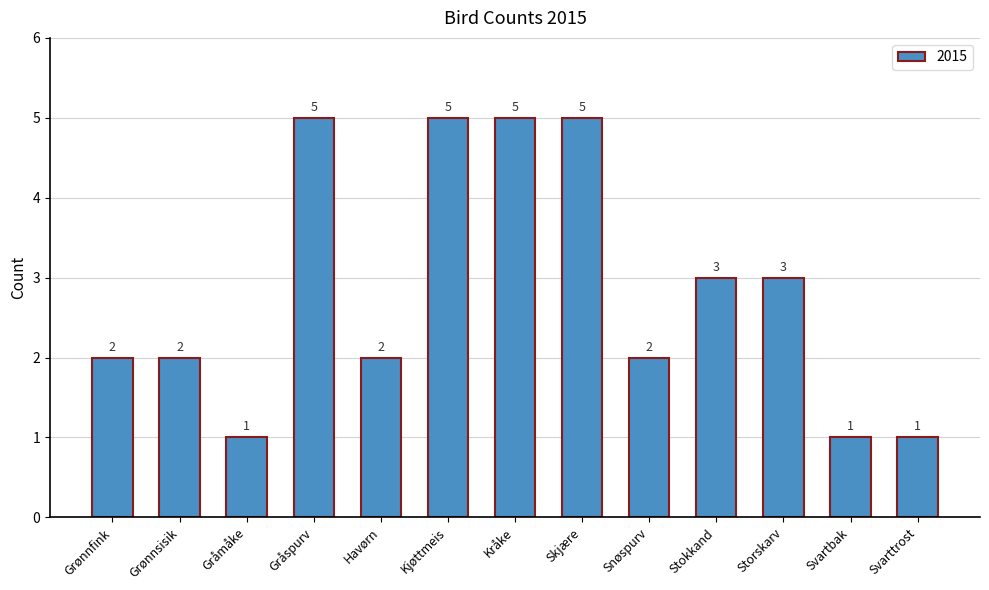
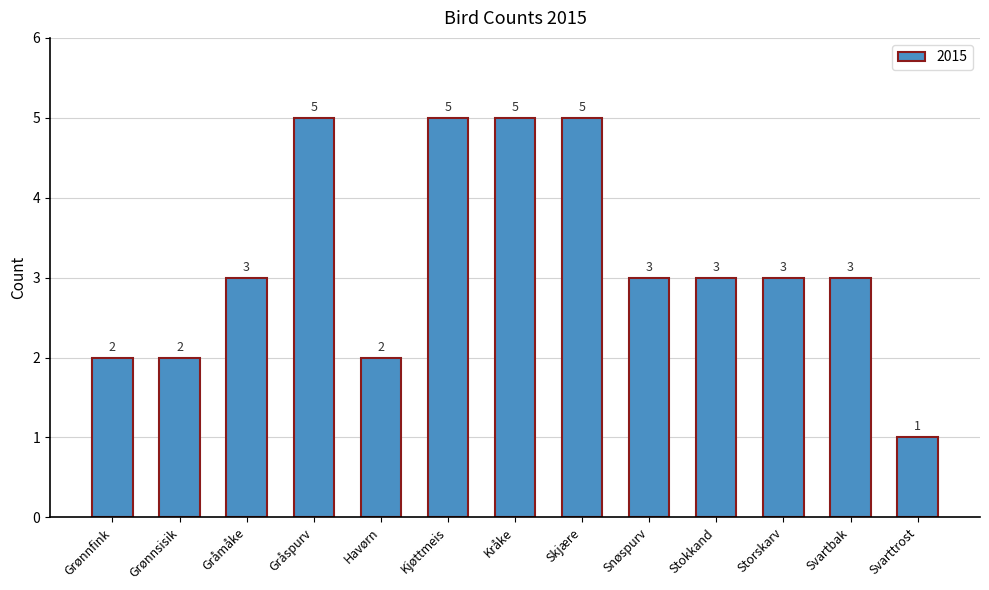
Gråmåke: 1 -> 3
Snøspurv: 2 -> 3
Svartbak: 1 -> 3
